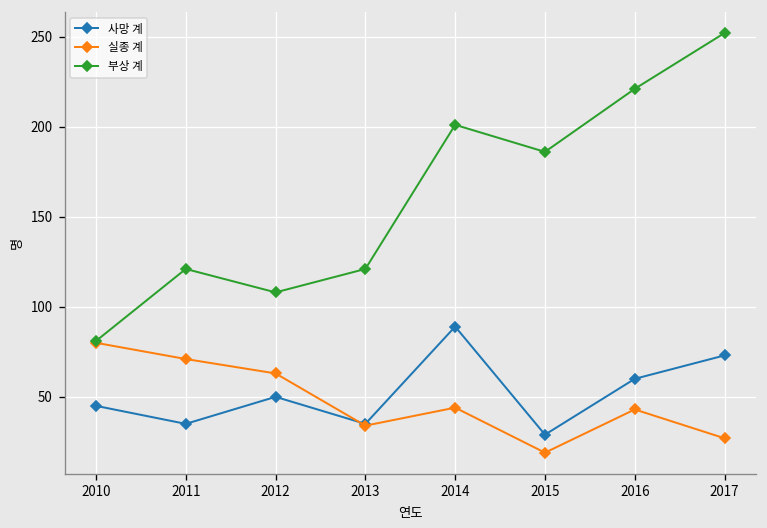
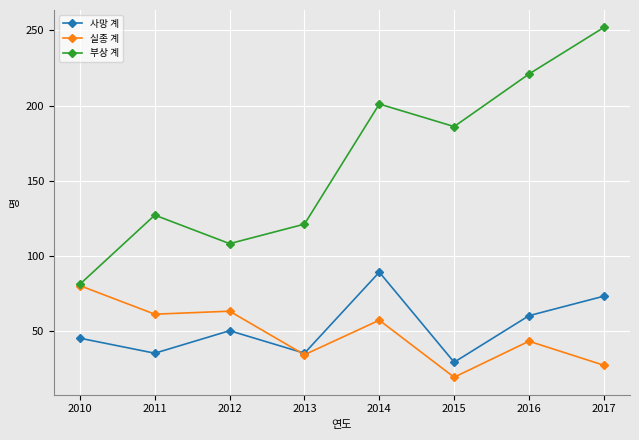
실종 계, 2011: 71 -> 61
부상 계, 2011: 121 -> 127
실종 계, 2014: 44 -> 57
